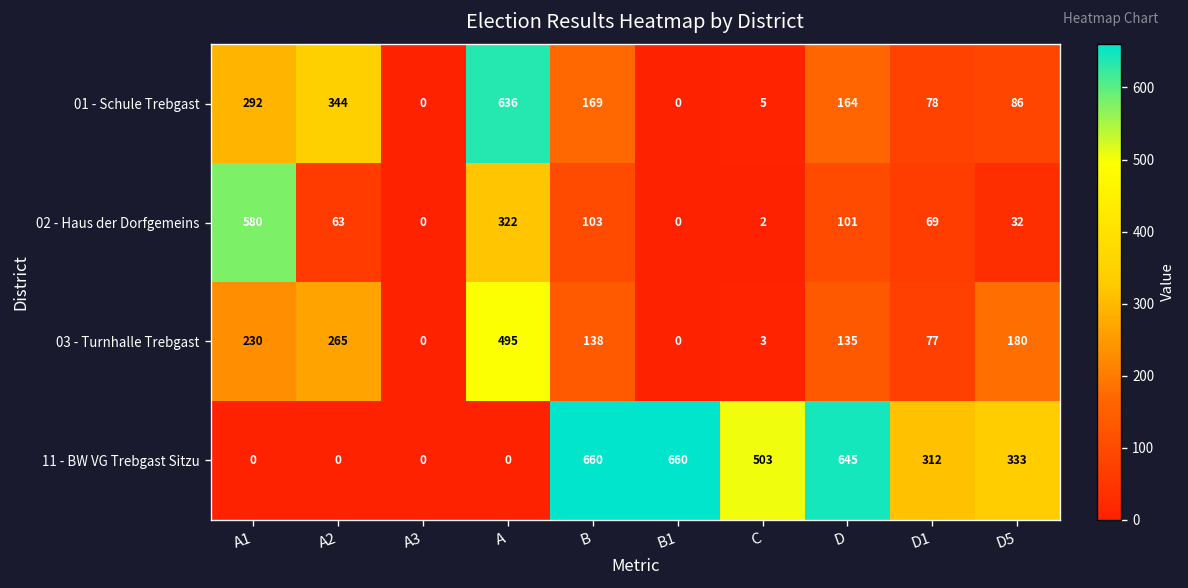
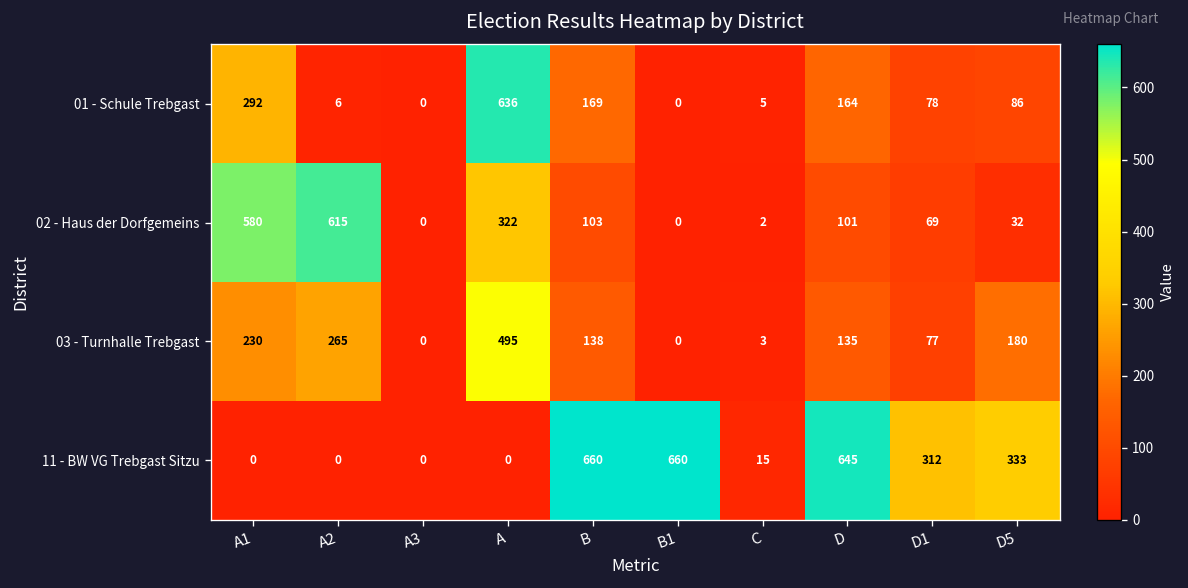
01 - Schule Trebgast, A2: 344 -> 6
02 - Haus der Dorfgemeins, A2: 63 -> 615
11 - BW VG Trebgast Sitzu, C: 503 -> 15
